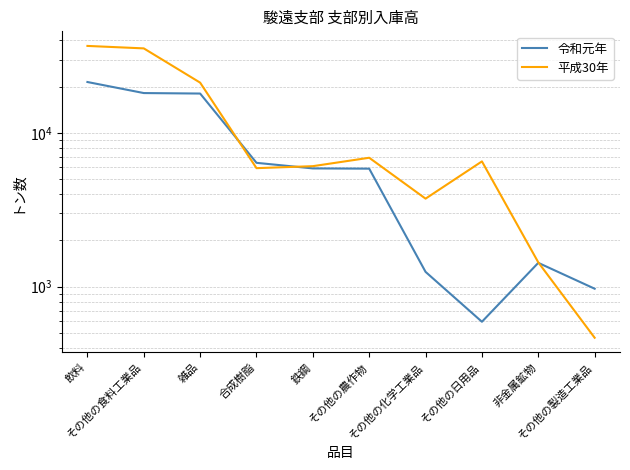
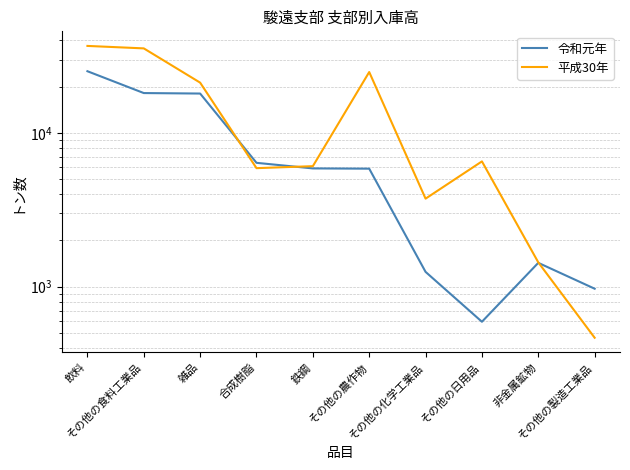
令和元年, 飲料: 21000 -> 25000
平成30年, その他の農作物: 7000 -> 25000
